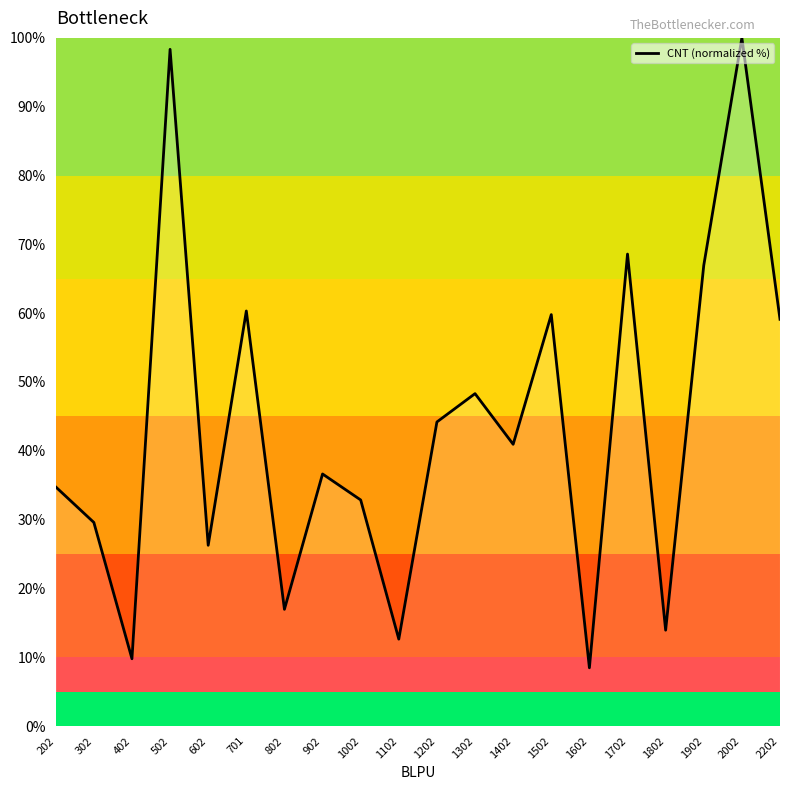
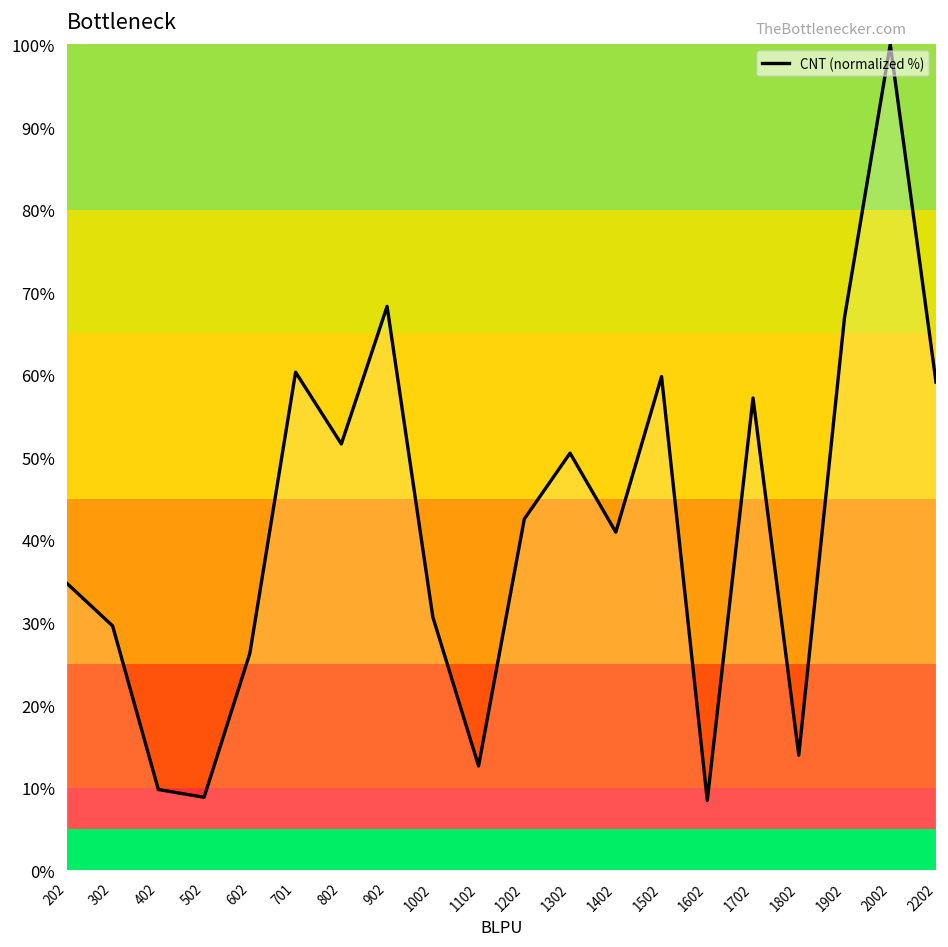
502: 98% -> 9%
802: 17% -> 52%
902: 37% -> 68%
1002: 33% -> 31%
1202: 44% -> 43%
1302: 48% -> 51%
1702: 69% -> 57%
